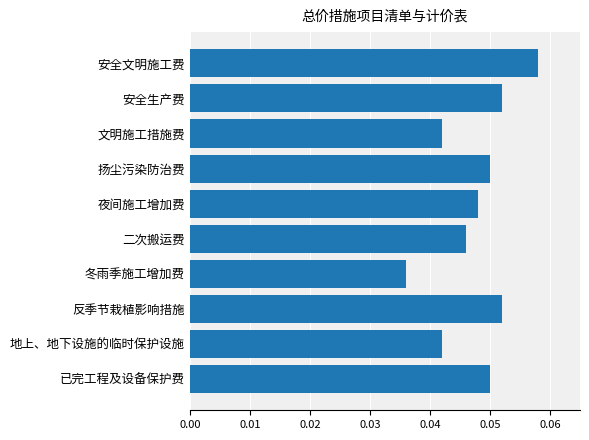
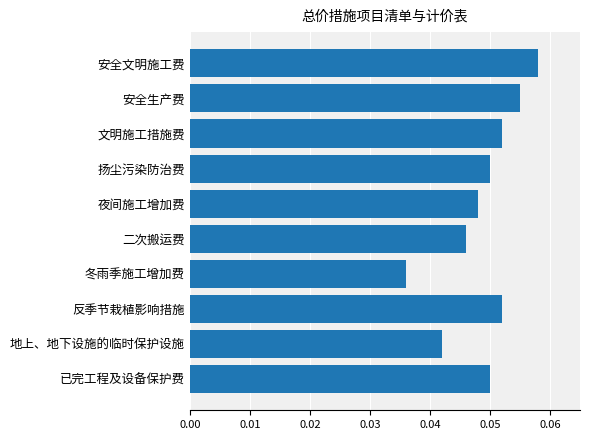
安全生产费: 0.052 -> 0.055
文明施工措施费: 0.042 -> 0.052
